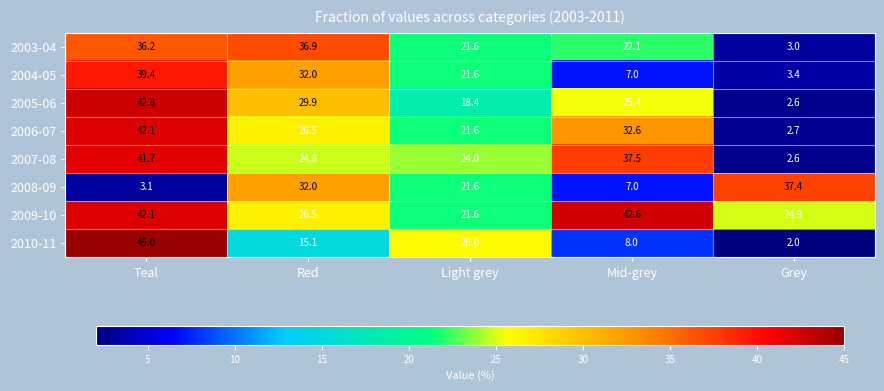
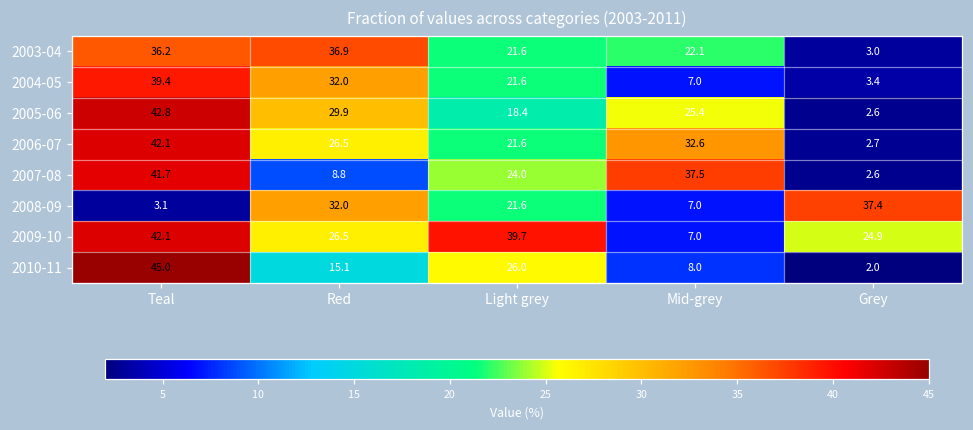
2007-08, Red: 24.8 -> 8.8
2009-10, Light grey: 21.6 -> 39.7
2009-10, Mid-grey: 42.6 -> 7.0
